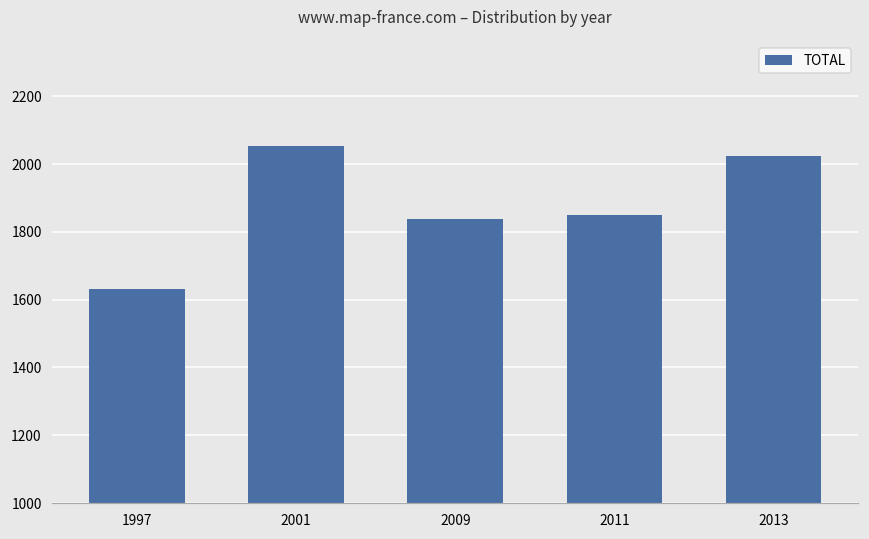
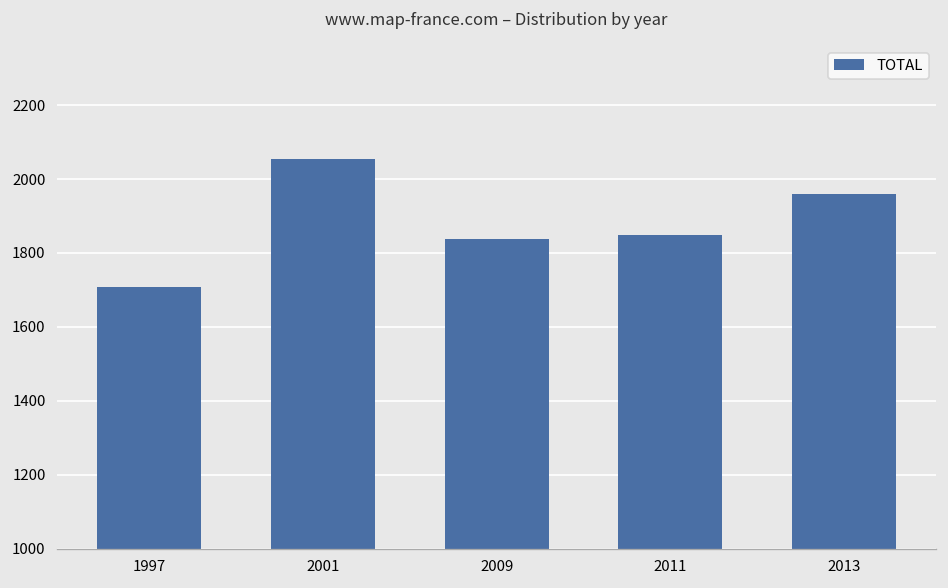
1997: 1630 -> 1710
2013: 2030 -> 1960
